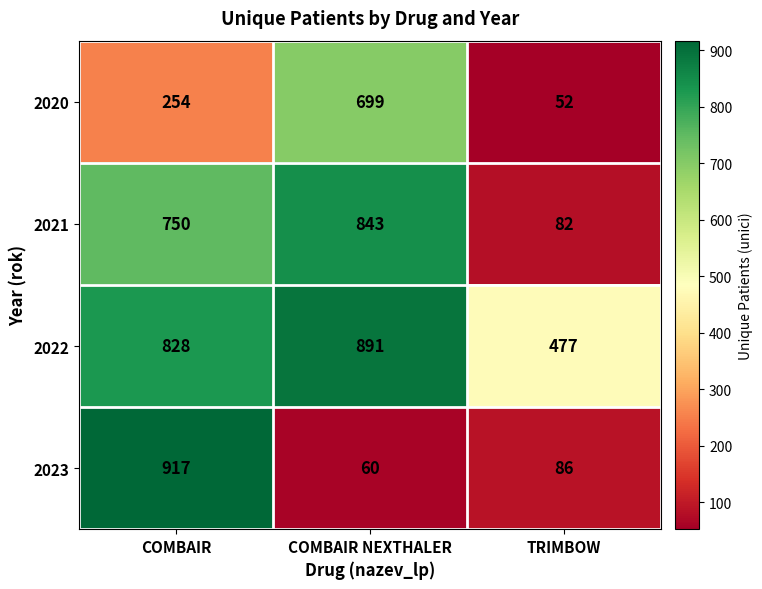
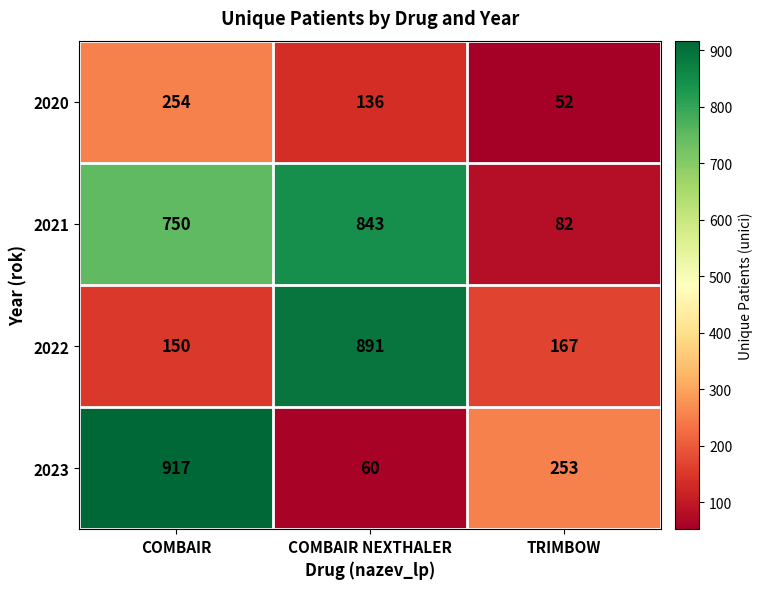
2020, COMBAIR NEXTHALER: 699 -> 136
2022, COMBAIR: 828 -> 150
2022, TRIMBOW: 477 -> 167
2023, TRIMBOW: 86 -> 253
